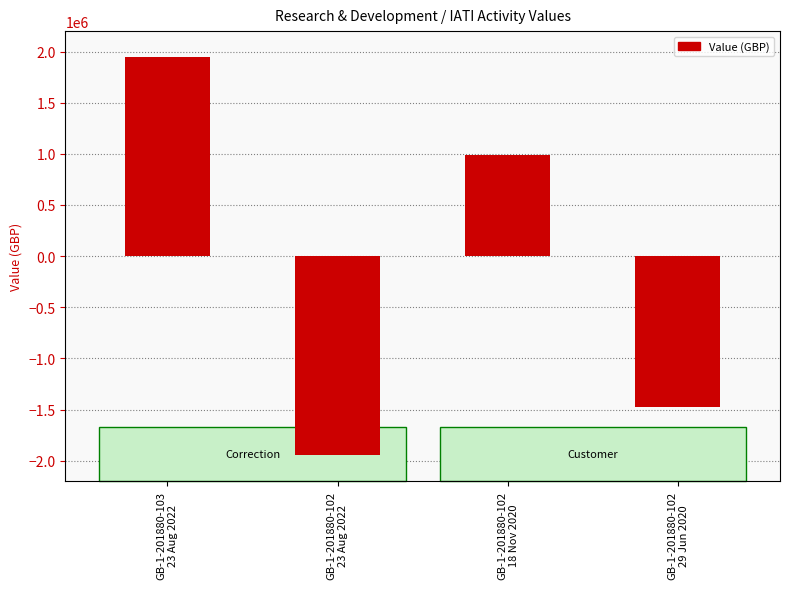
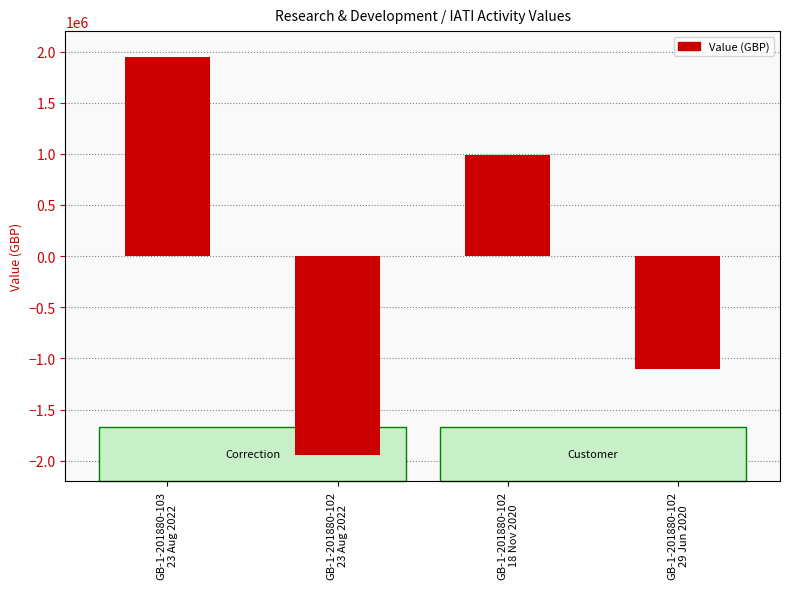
GB-1-201880-102 29 Jun 2020: -1470000 -> -1100000
